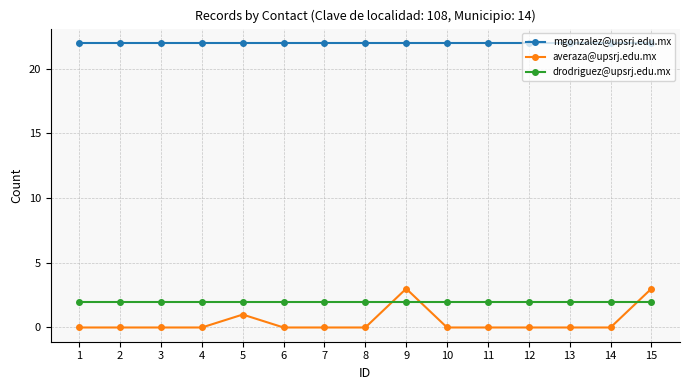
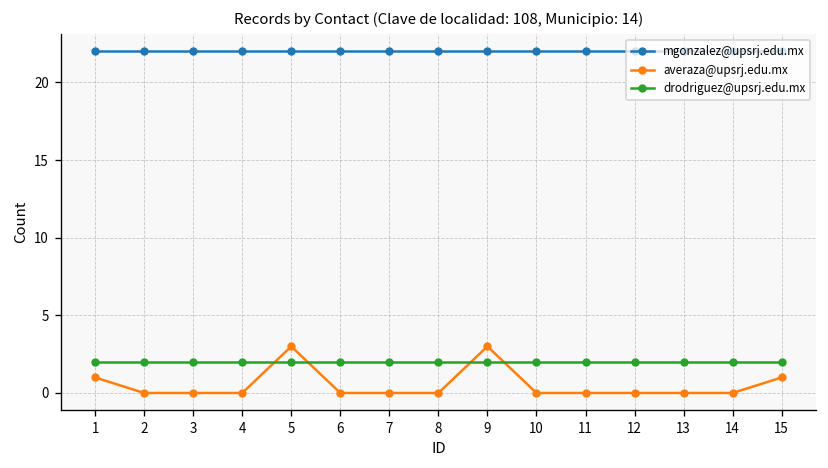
averaza@upsrj.edu.mx, 1: 0 -> 1
averaza@upsrj.edu.mx, 5: 1 -> 3
averaza@upsrj.edu.mx, 15: 3 -> 1
